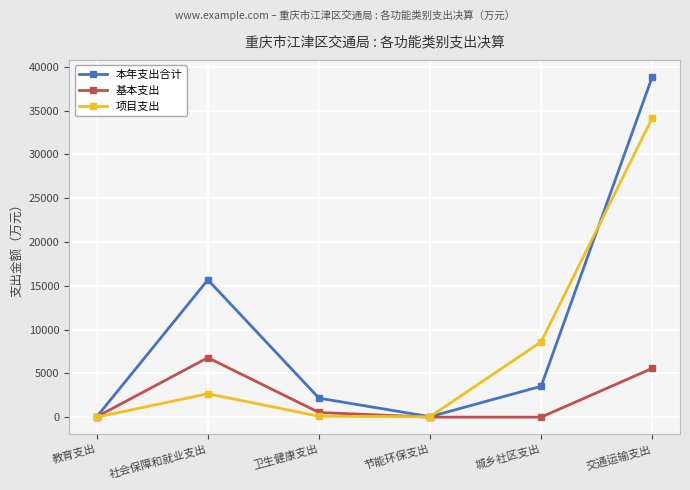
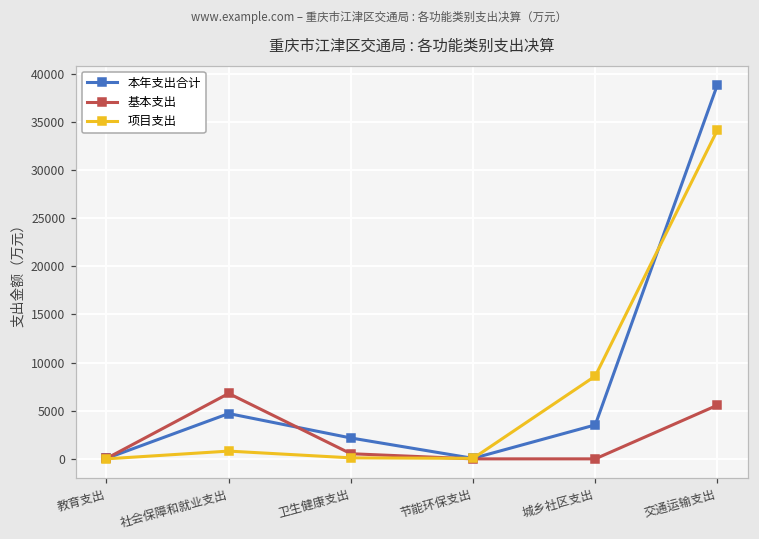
本年支出合计, 社会保障和就业支出: 16000 -> 5000
项目支出, 社会保障和就业支出: 3000 -> 1000
